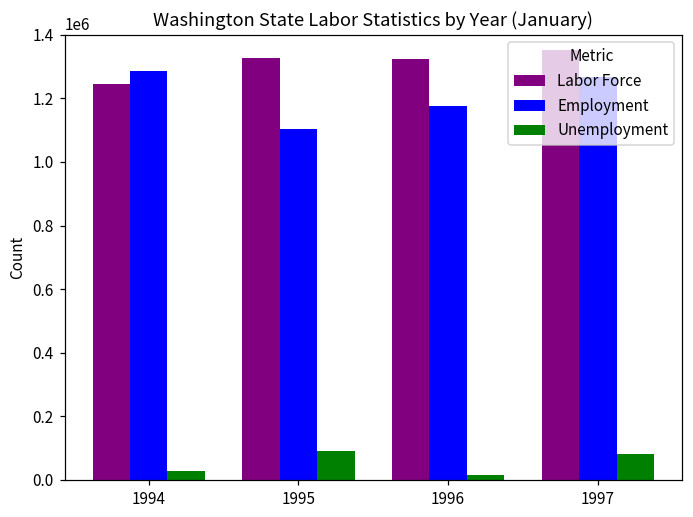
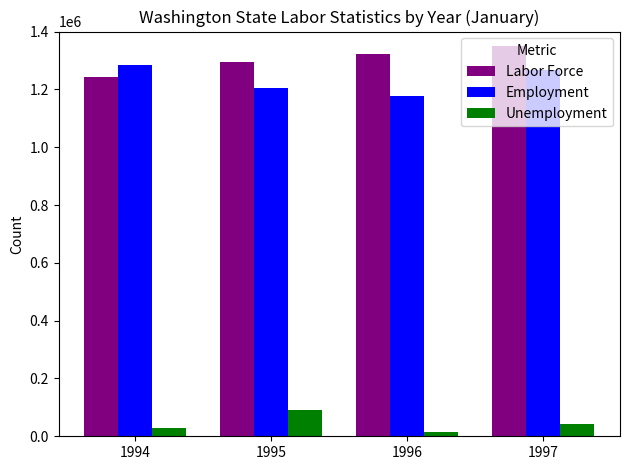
Labor Force, 1995: 1330000 -> 1300000
Employment, 1995: 1100000 -> 1210000
Unemployment, 1997: 80000 -> 40000
